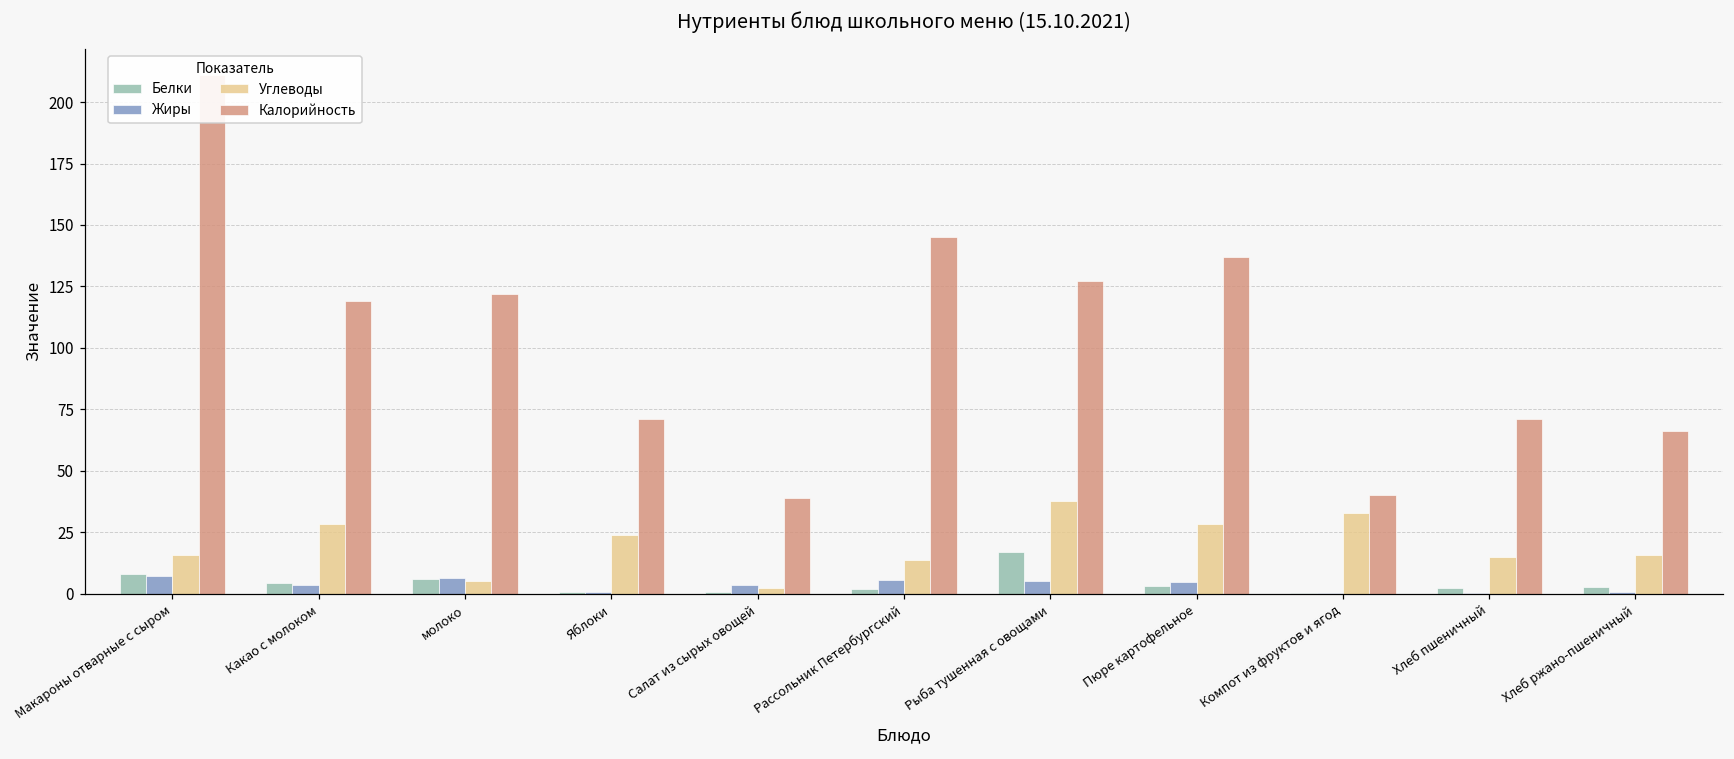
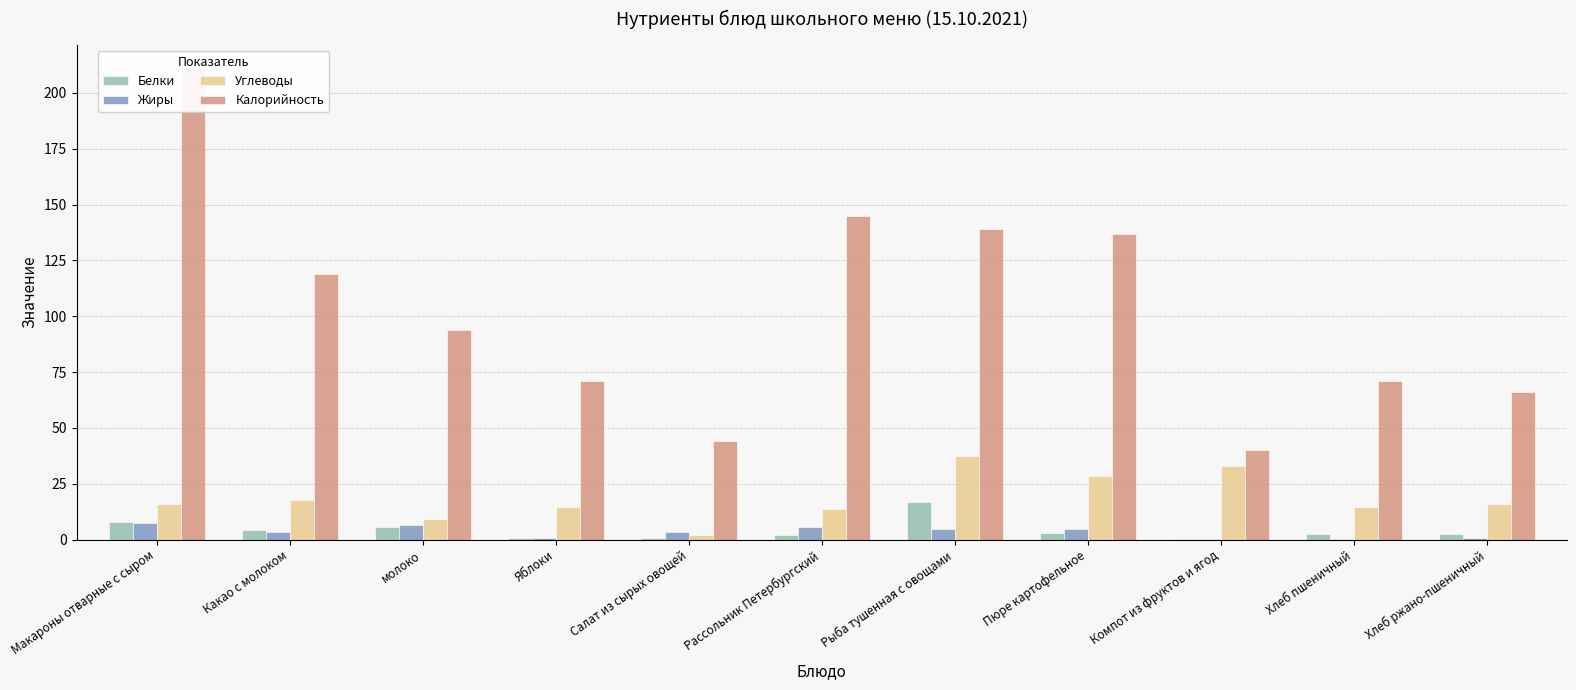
Углеводы, Какао с молоком: 28 -> 18
Углеводы, молоко: 5 -> 9
Калорийность, молоко: 122 -> 94
Углеводы, Яблоки: 24 -> 15
Калорийность, Салат из сырых овощей: 39 -> 44
Калорийность, Рыба тушенная с овощами: 127 -> 139
